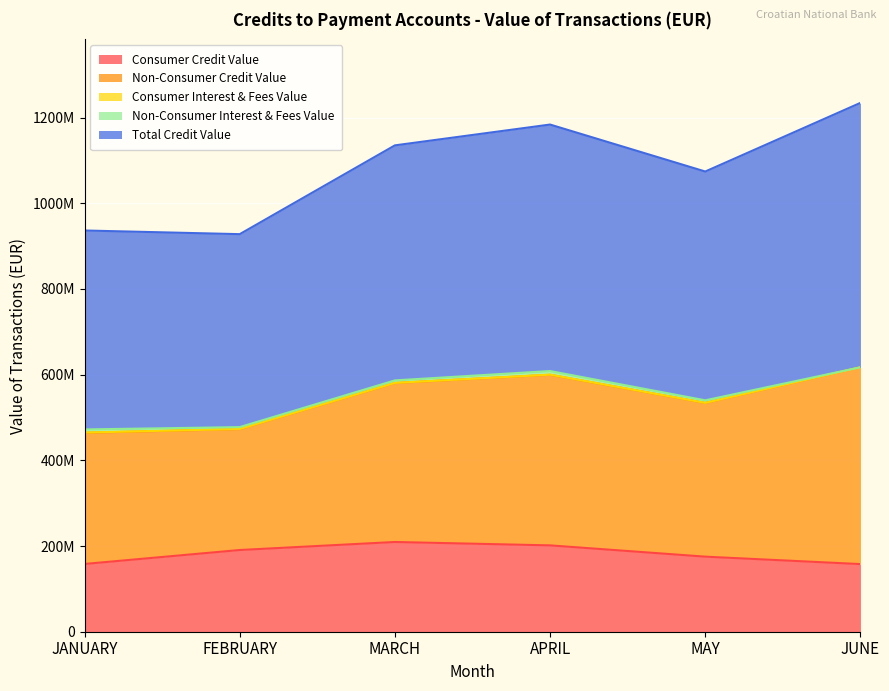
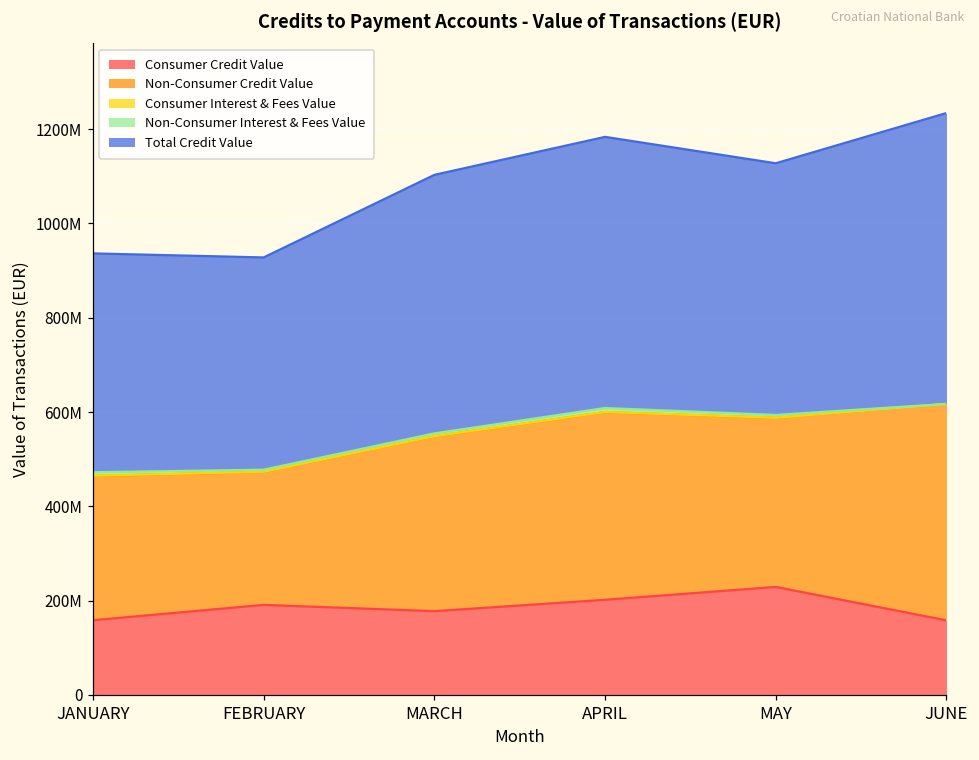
Consumer Credit Value, MARCH: 210000000 -> 180000000
Consumer Credit Value, MAY: 180000000 -> 230000000
